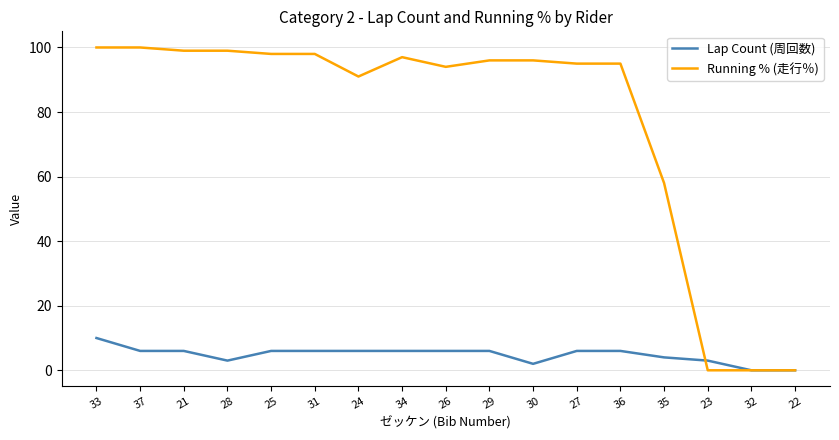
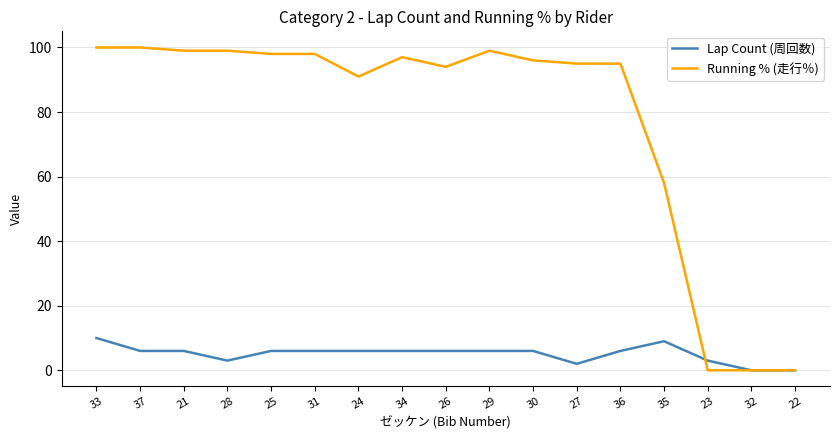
Running % (走行％), 29: 96 -> 99
Lap Count (周回数), 30: 2 -> 6
Lap Count (周回数), 27: 6 -> 2
Lap Count (周回数), 35: 4 -> 9
